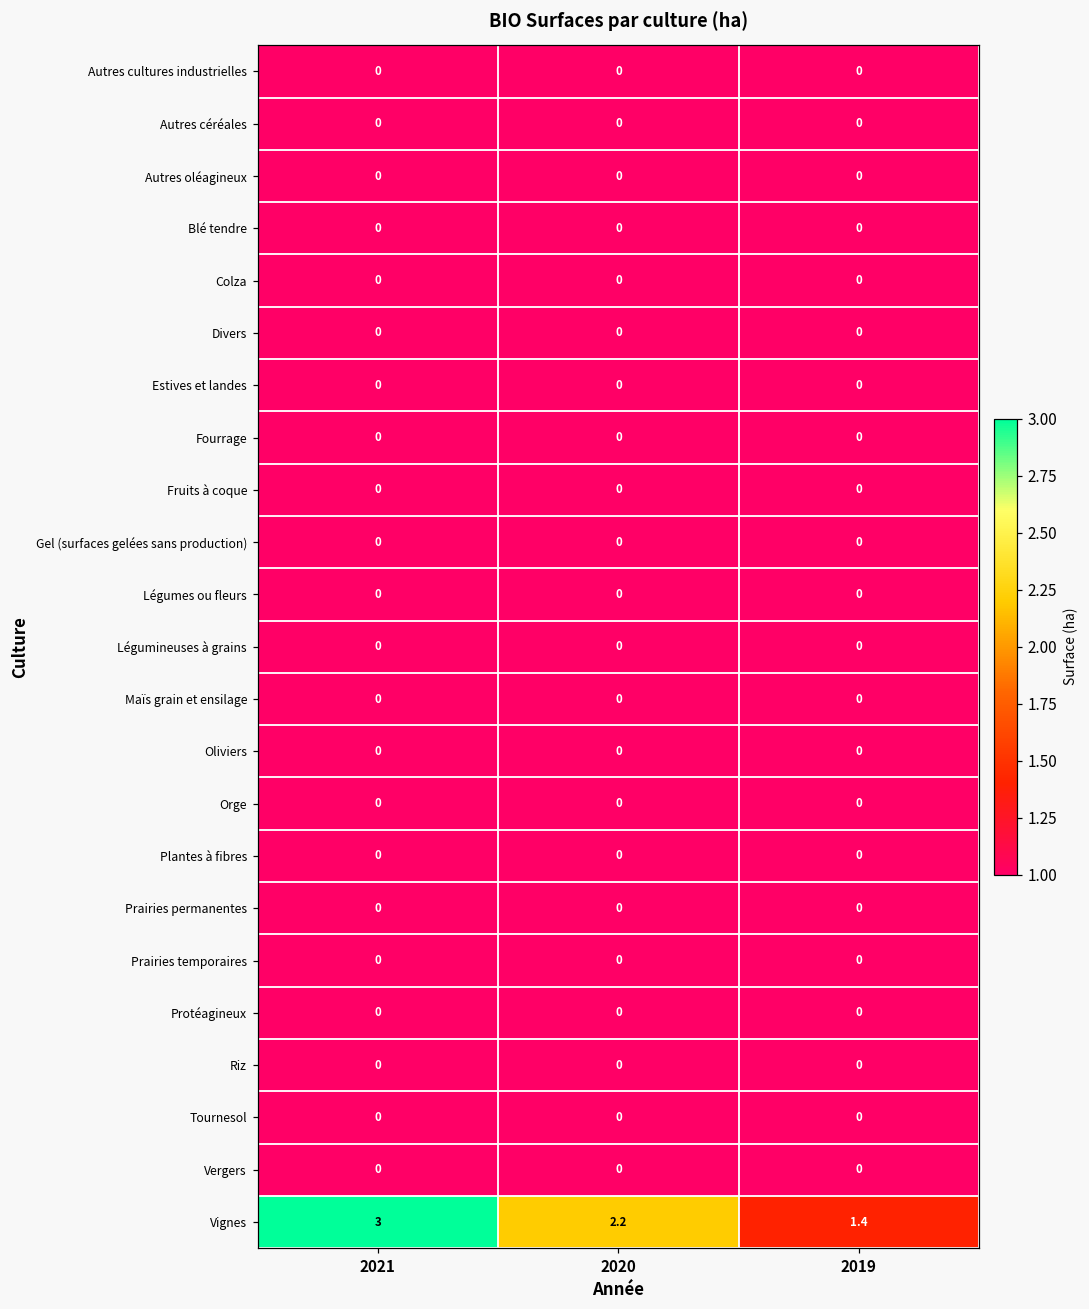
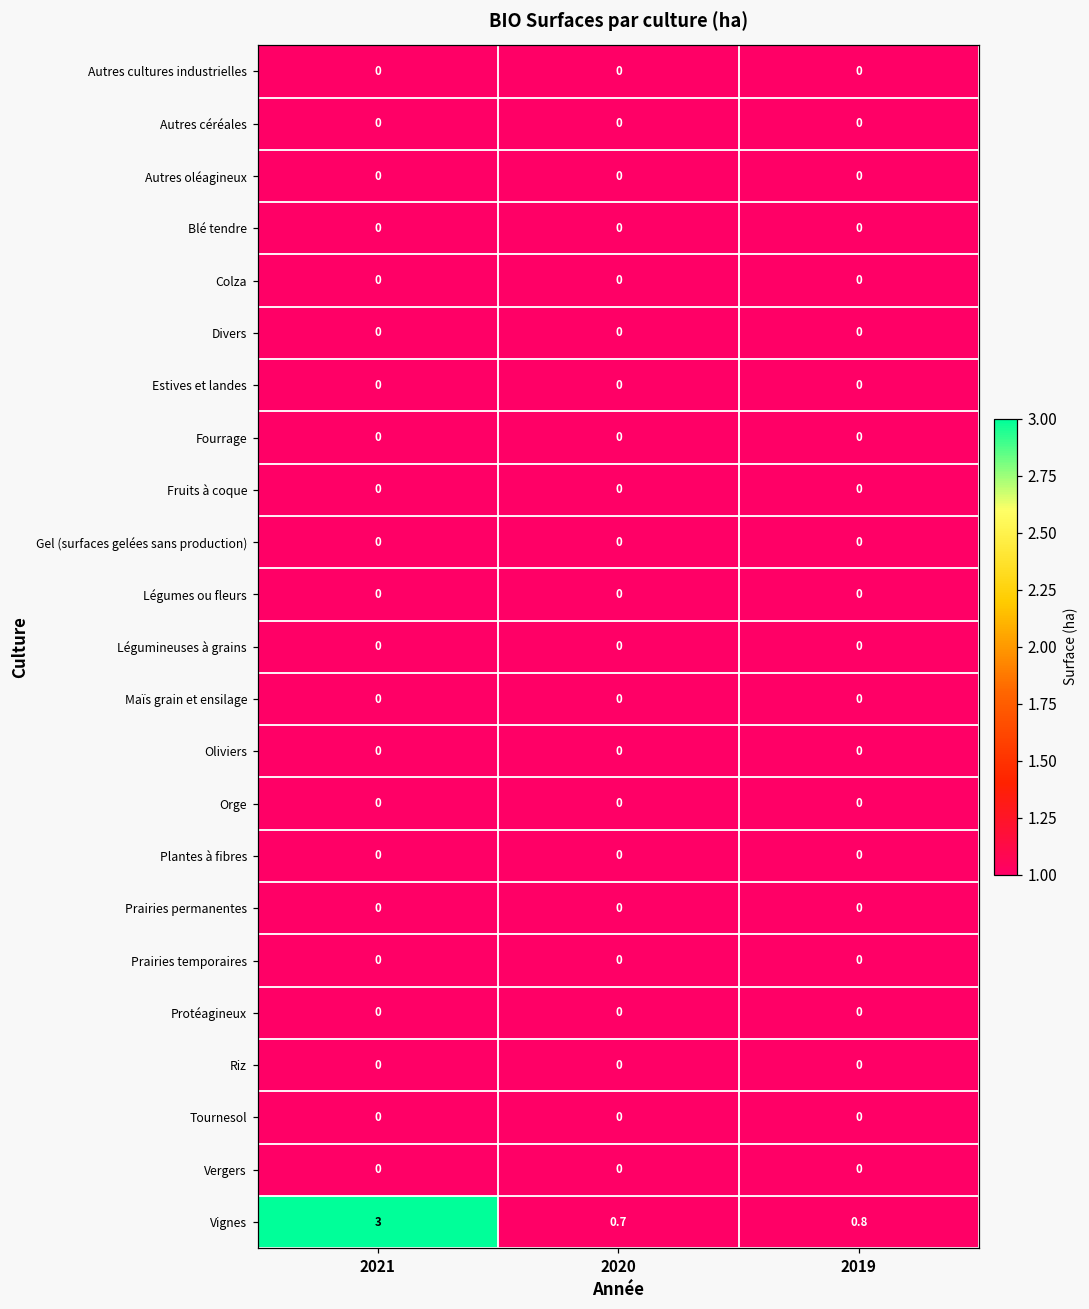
Vignes, 2020: 2.2 -> 0.7
Vignes, 2019: 1.4 -> 0.8
